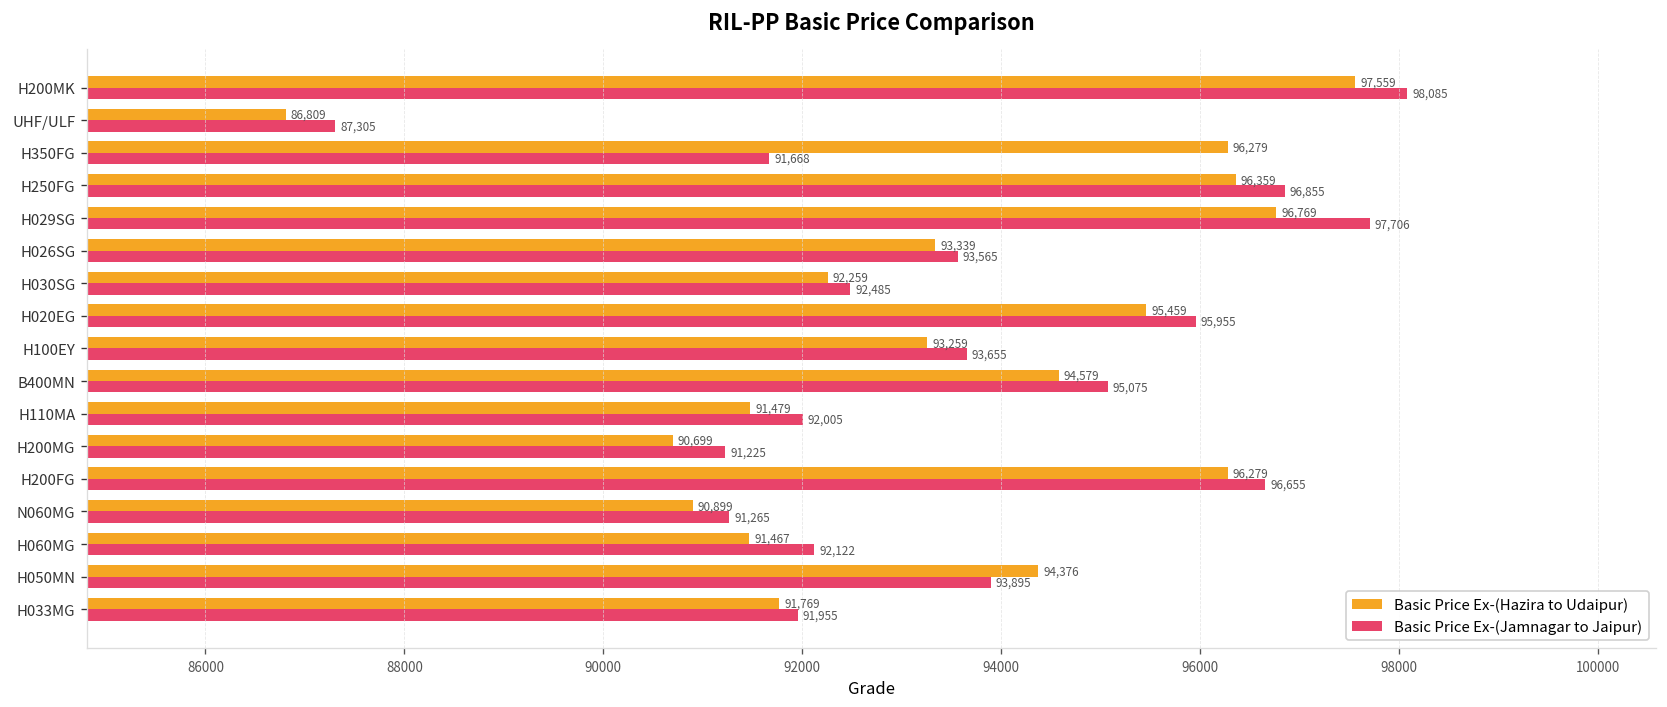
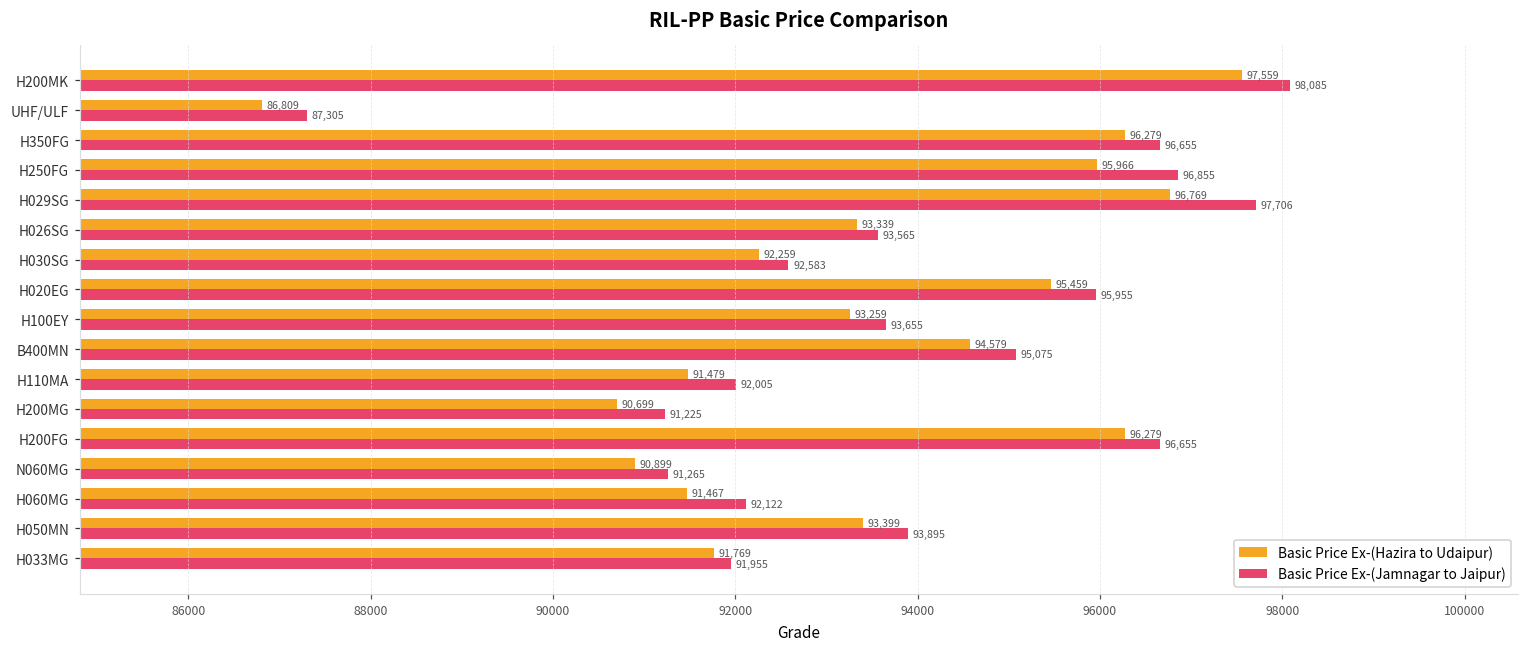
Basic Price Ex-(Jamnagar to Jaipur), H350FG: 91,668 -> 96,655
Basic Price Ex-(Hazira to Udaipur), H250FG: 96,359 -> 95,966
Basic Price Ex-(Jamnagar to Jaipur), H030SG: 92,485 -> 92,583
Basic Price Ex-(Hazira to Udaipur), H050MN: 94,376 -> 93,399
